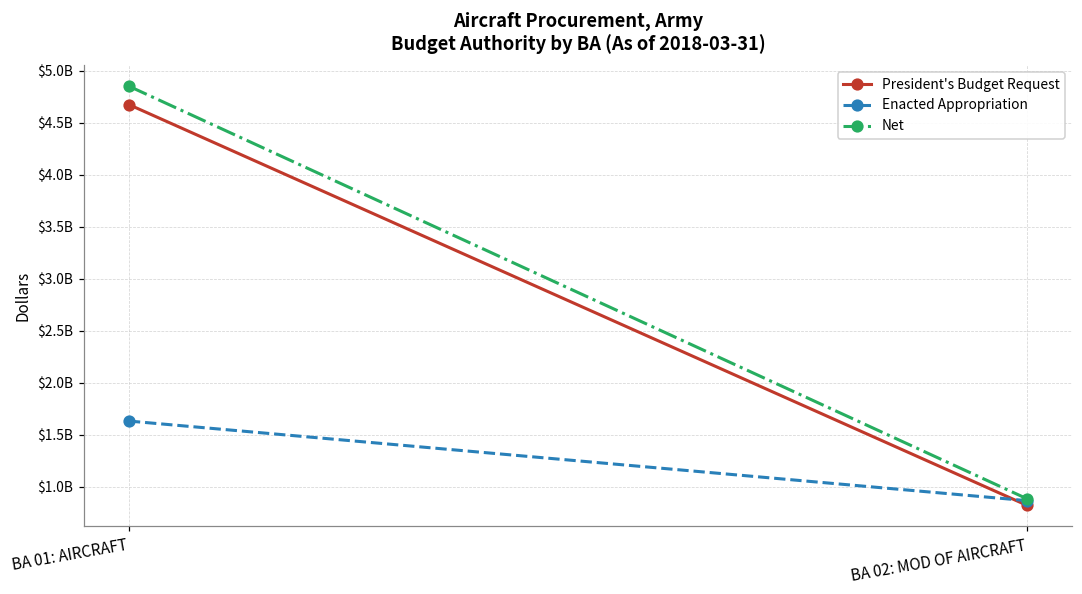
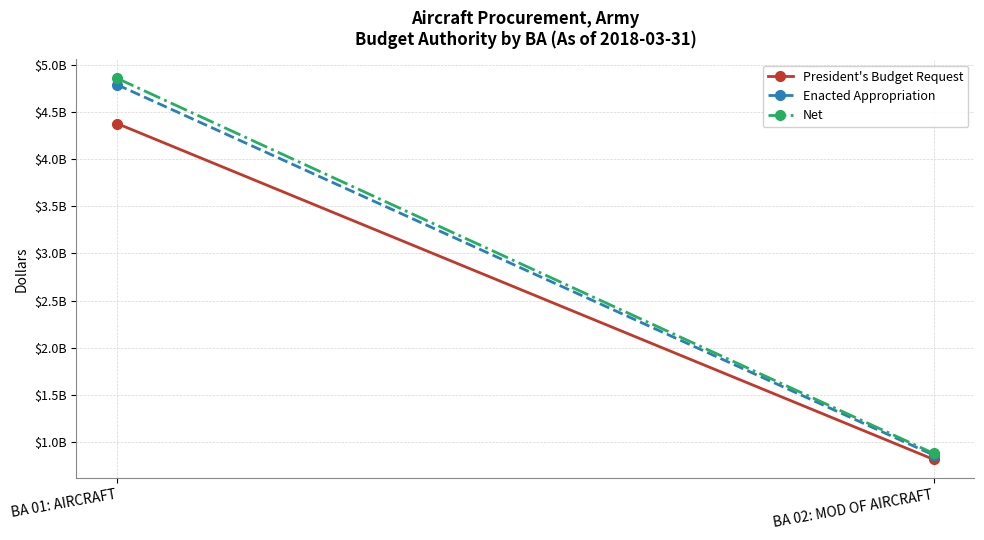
President's Budget Request, BA 01: AIRCRAFT: $4700000000 -> $4400000000
Enacted Appropriation, BA 01: AIRCRAFT: $1600000000 -> $4800000000
